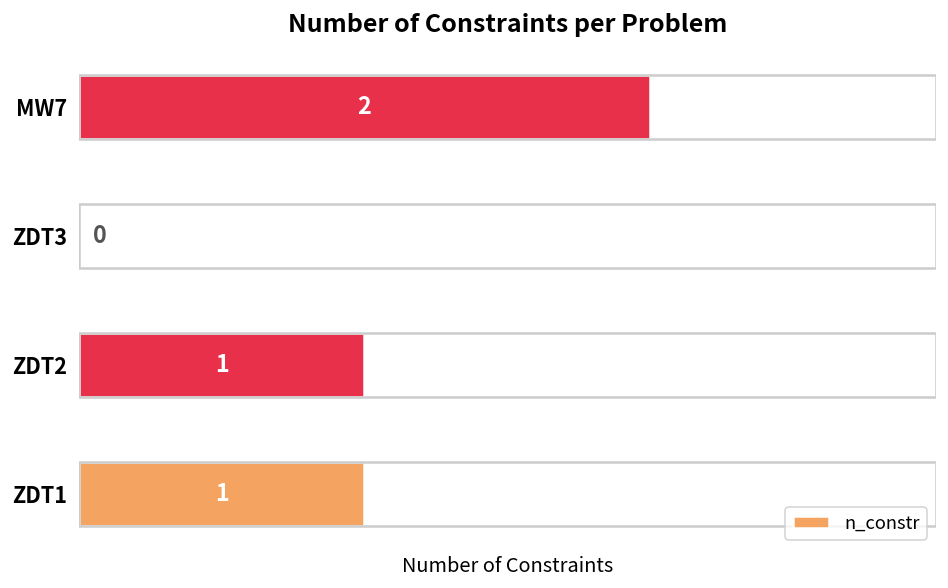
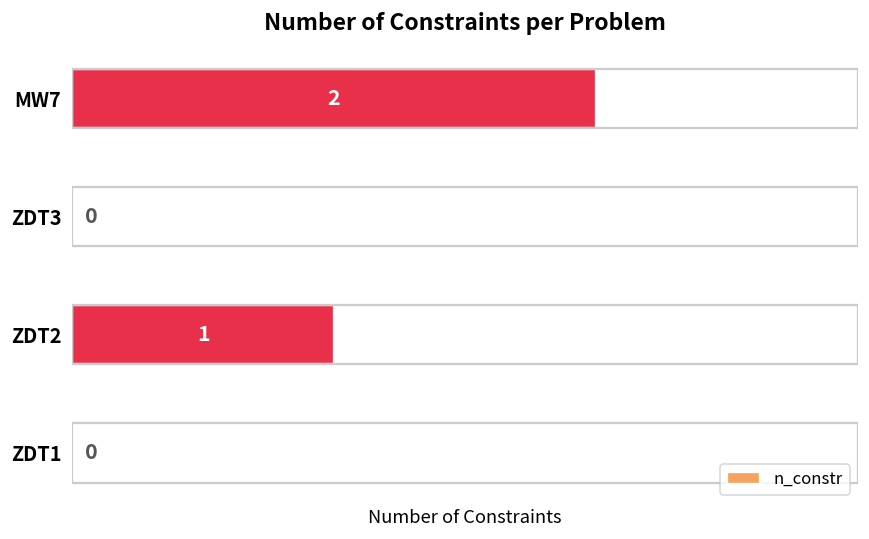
ZDT1: 1 -> 0
